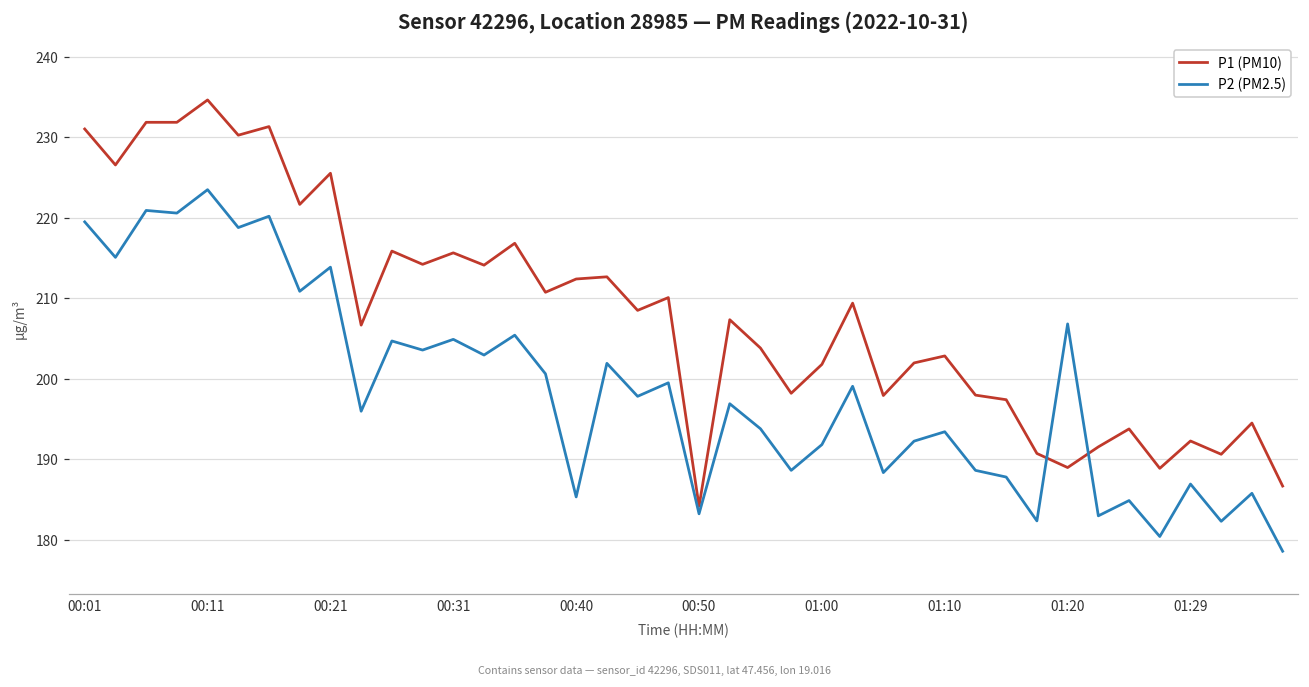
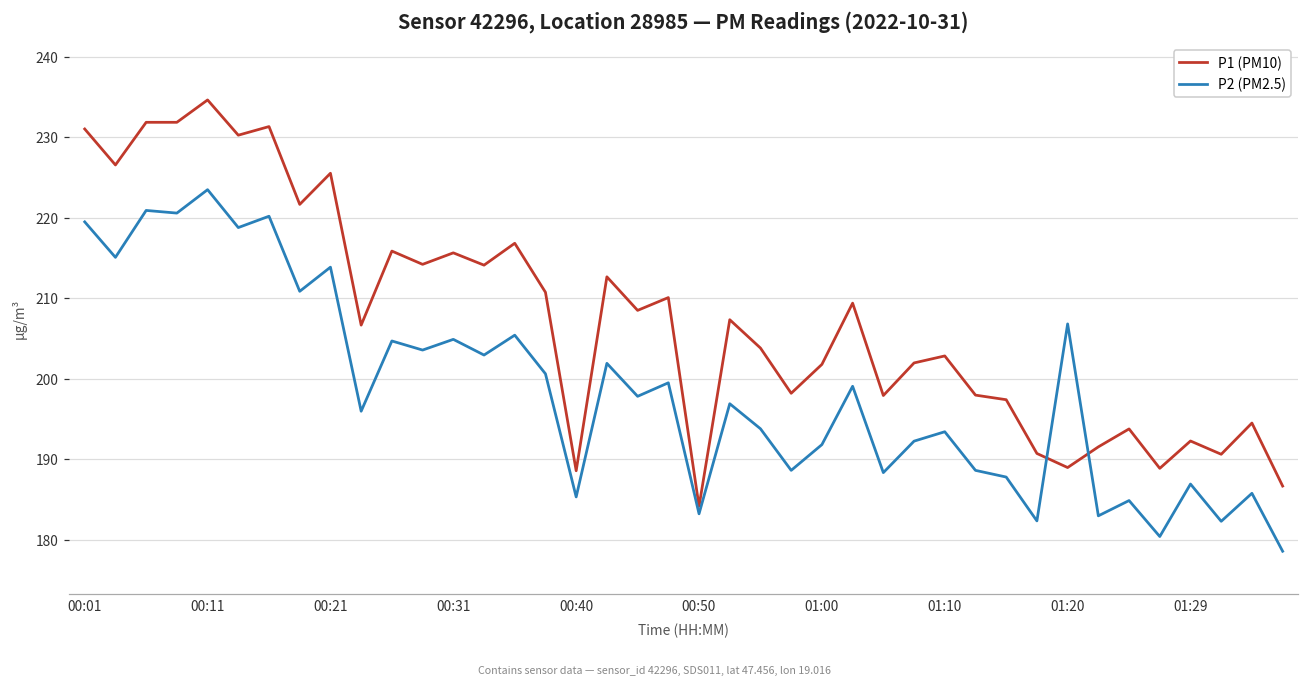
P1 (PM10), 00:40: 212 -> 189
